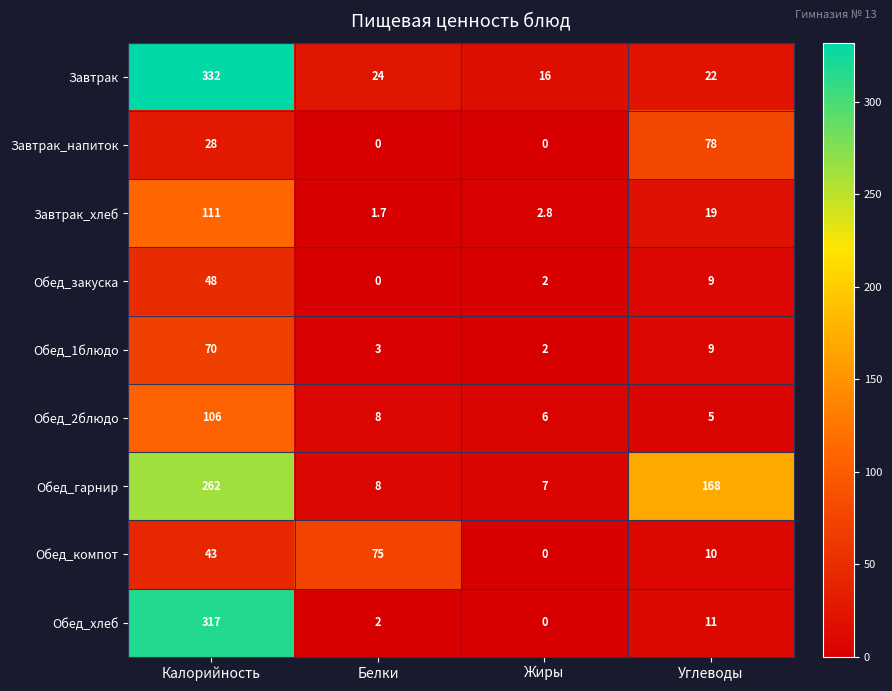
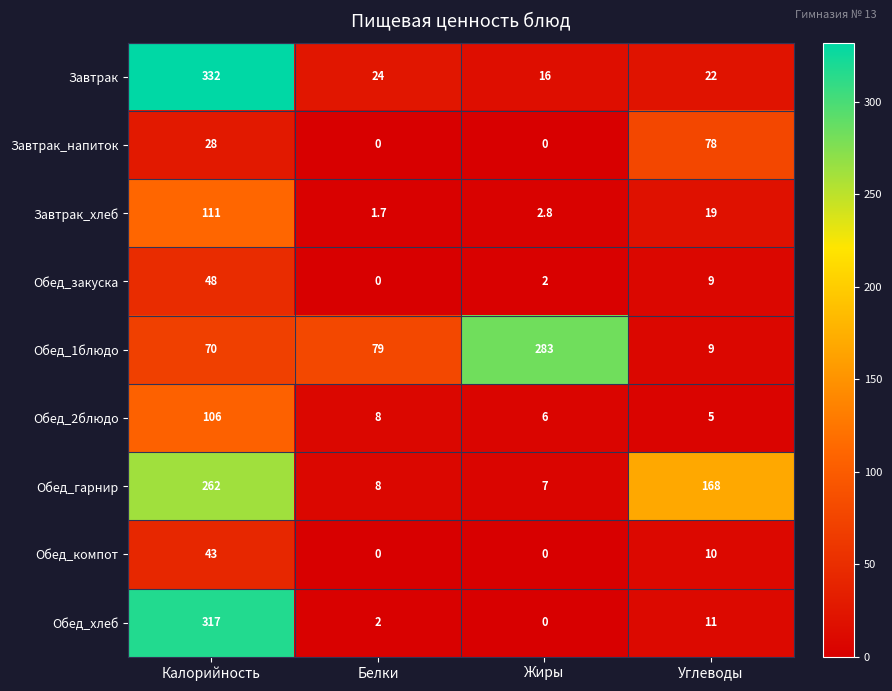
Обед_1блюдо, Белки: 3 -> 79
Обед_1блюдо, Жиры: 2 -> 283
Обед_компот, Белки: 75 -> 0
